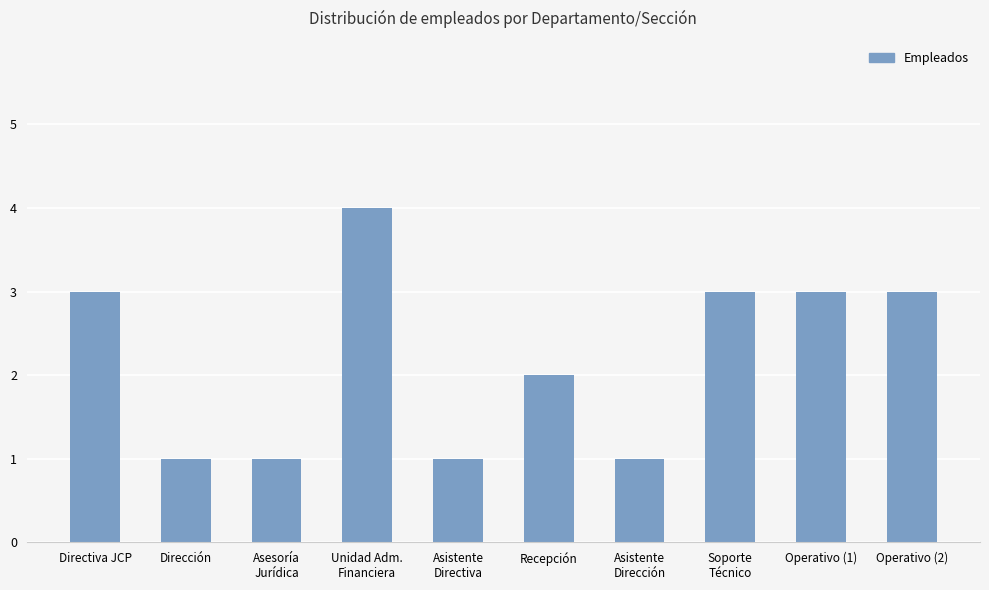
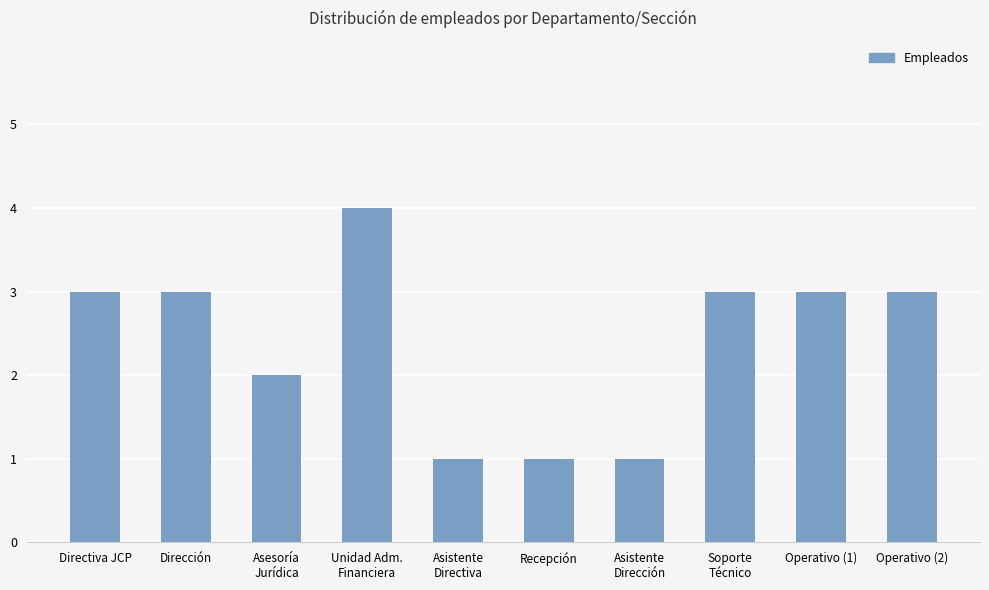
Dirección: 1 -> 3
Asesoría Jurídica: 1 -> 2
Recepción: 2 -> 1
